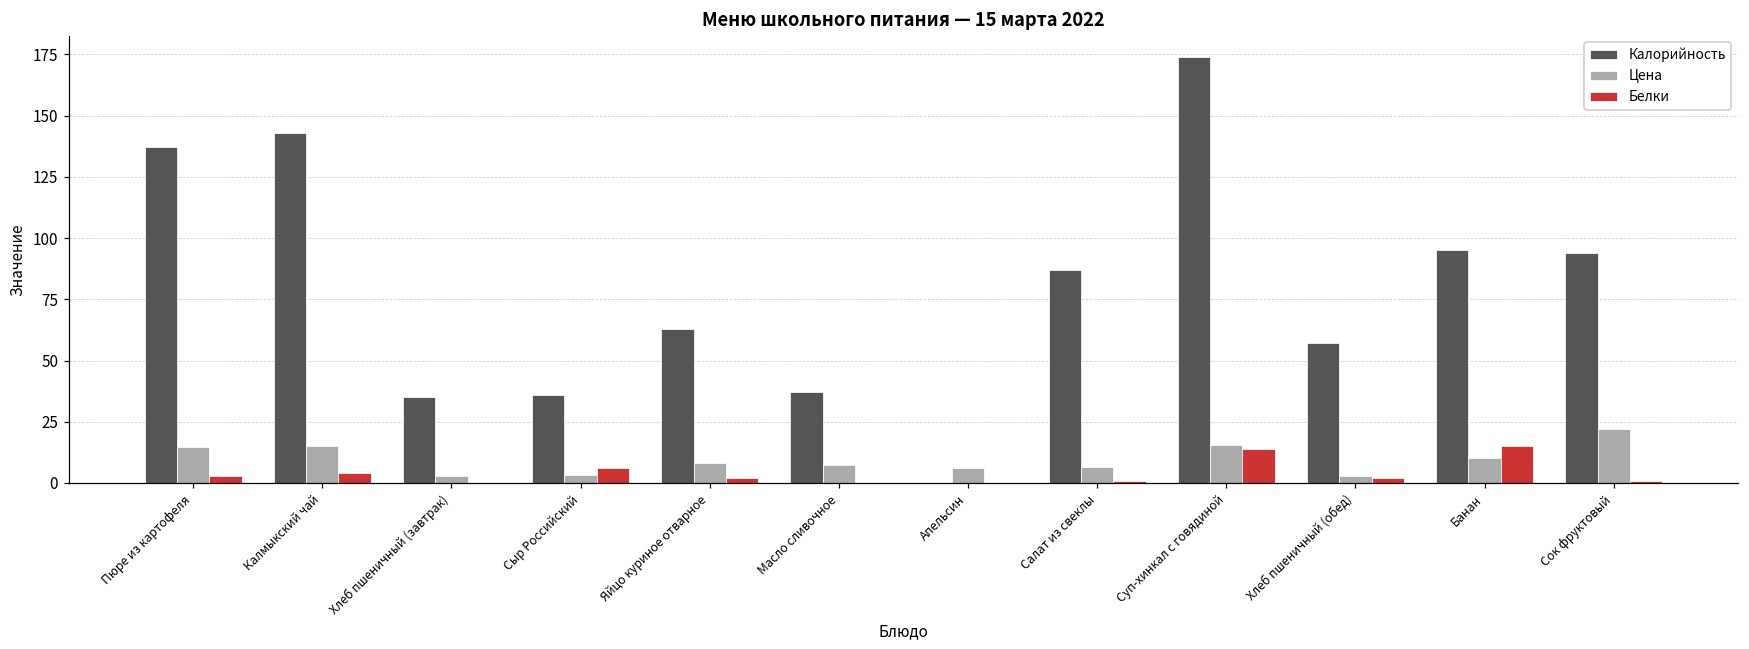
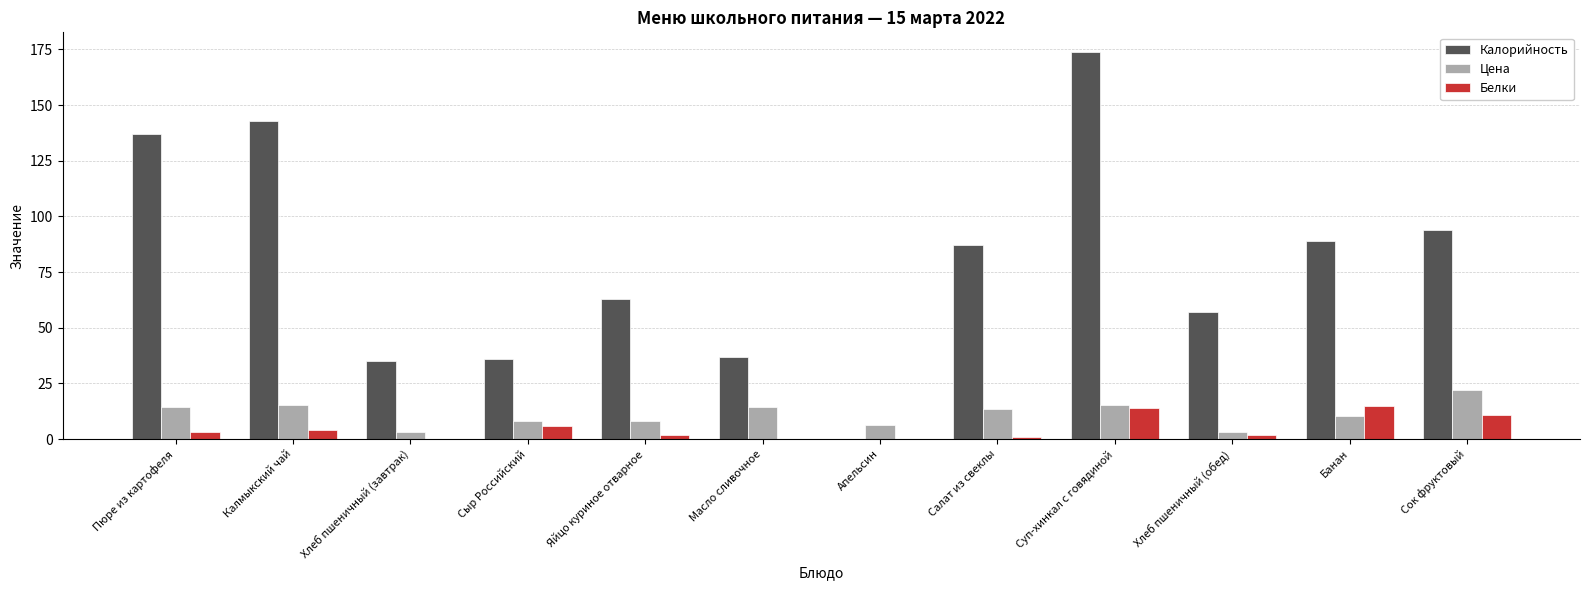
Цена, Сыр Российский: 3 -> 8
Цена, Масло сливочное: 7 -> 14
Цена, Салат из свеклы: 7 -> 14
Калорийность, Банан: 95 -> 89
Белки, Сок фруктовый: 1 -> 11
